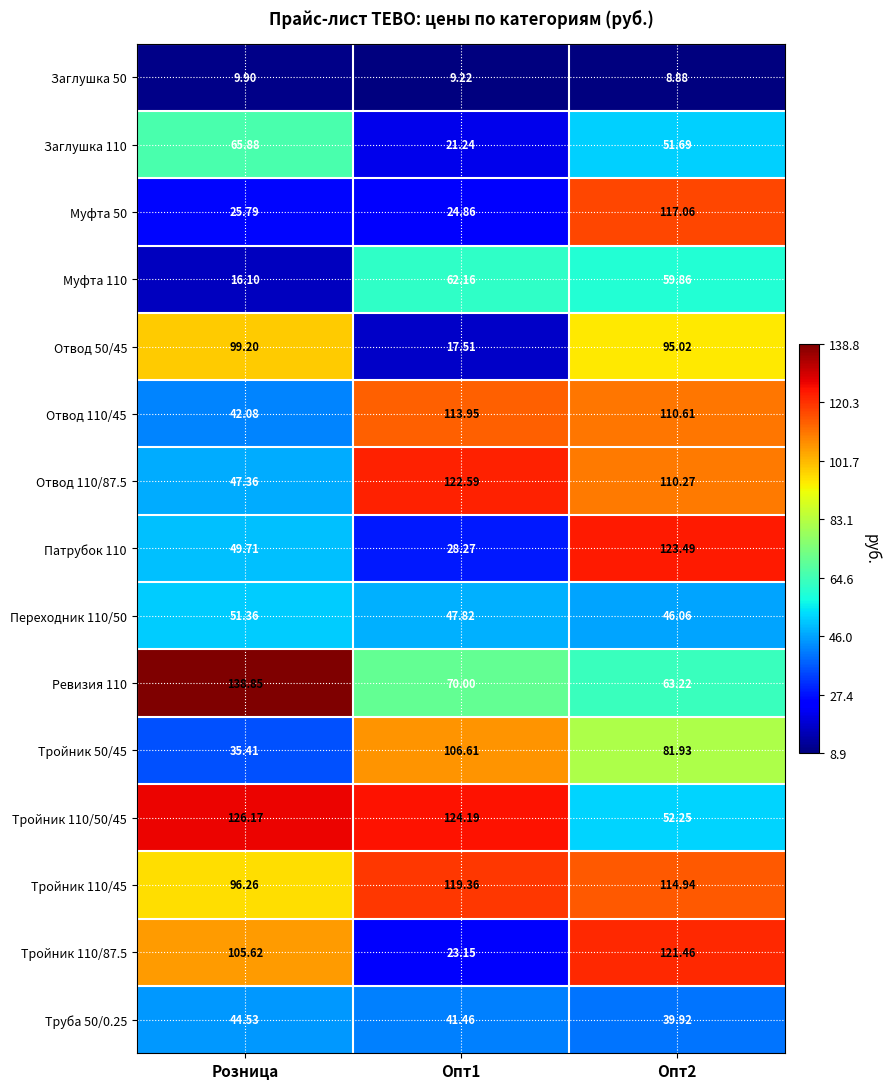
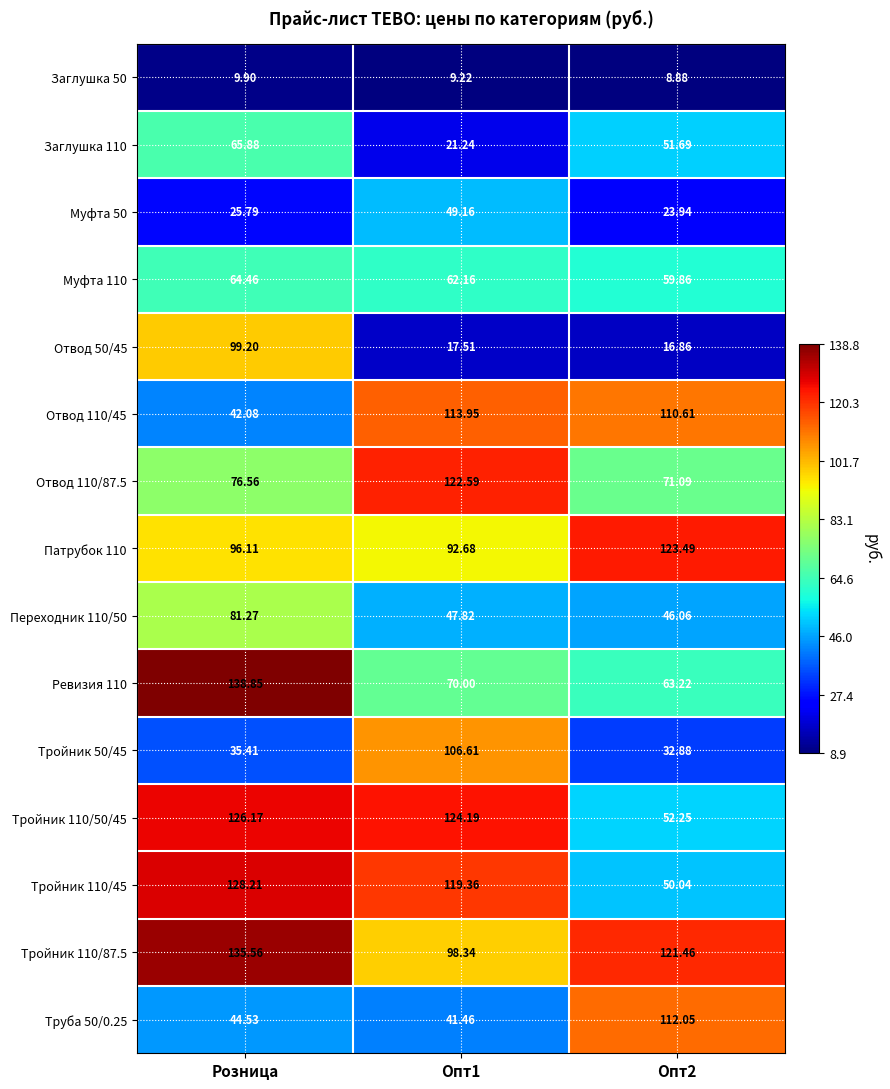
Муфта 50, Опт1: 24.86 -> 49.16
Муфта 50, Опт2: 117.06 -> 23.94
Муфта 110, Розница: 16.10 -> 64.46
Отвод 50/45, Опт2: 95.02 -> 16.86
Отвод 110/87.5, Розница: 47.36 -> 76.56
Отвод 110/87.5, Опт2: 110.27 -> 71.09
Патрубок 110, Розница: 49.71 -> 96.11
Патрубок 110, Опт1: 28.27 -> 92.68
Переходник 110/50, Розница: 51.36 -> 81.27
Тройник 50/45, Опт2: 81.93 -> 32.88
Тройник 110/45, Розница: 96.26 -> 128.21
Тройник 110/45, Опт2: 114.94 -> 50.04
Тройник 110/87.5, Розница: 105.62 -> 135.56
Тройник 110/87.5, Опт1: 23.15 -> 98.34
Труба 50/0.25, Опт2: 39.92 -> 112.05
